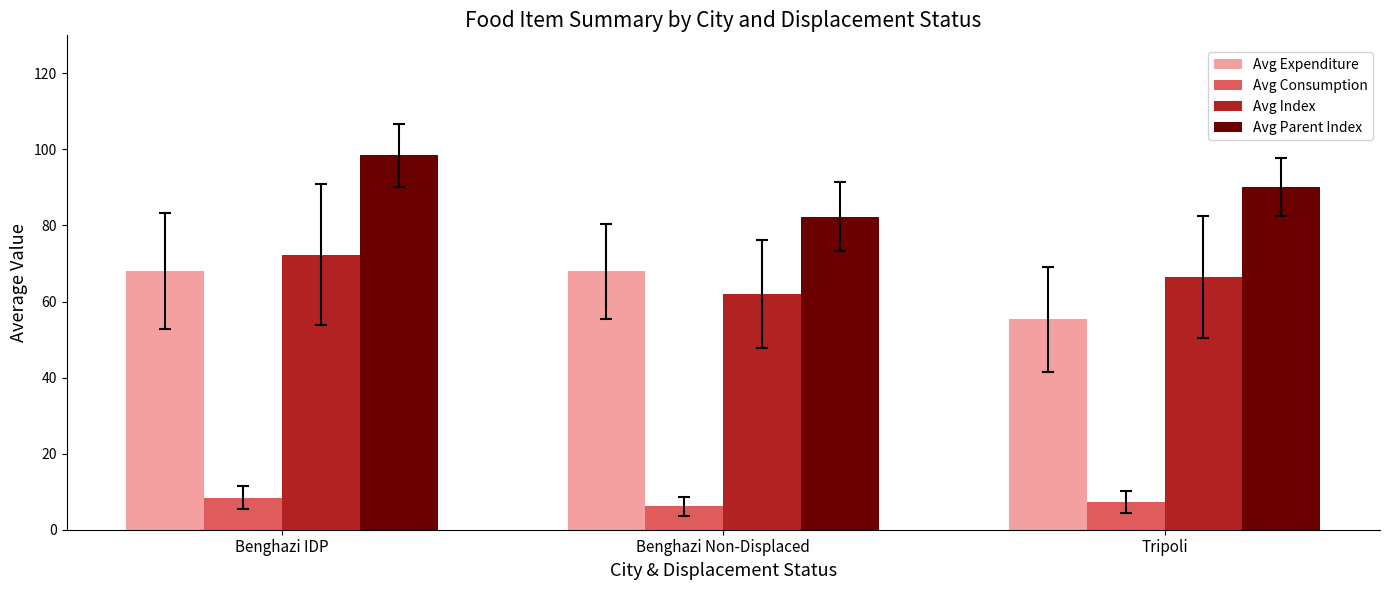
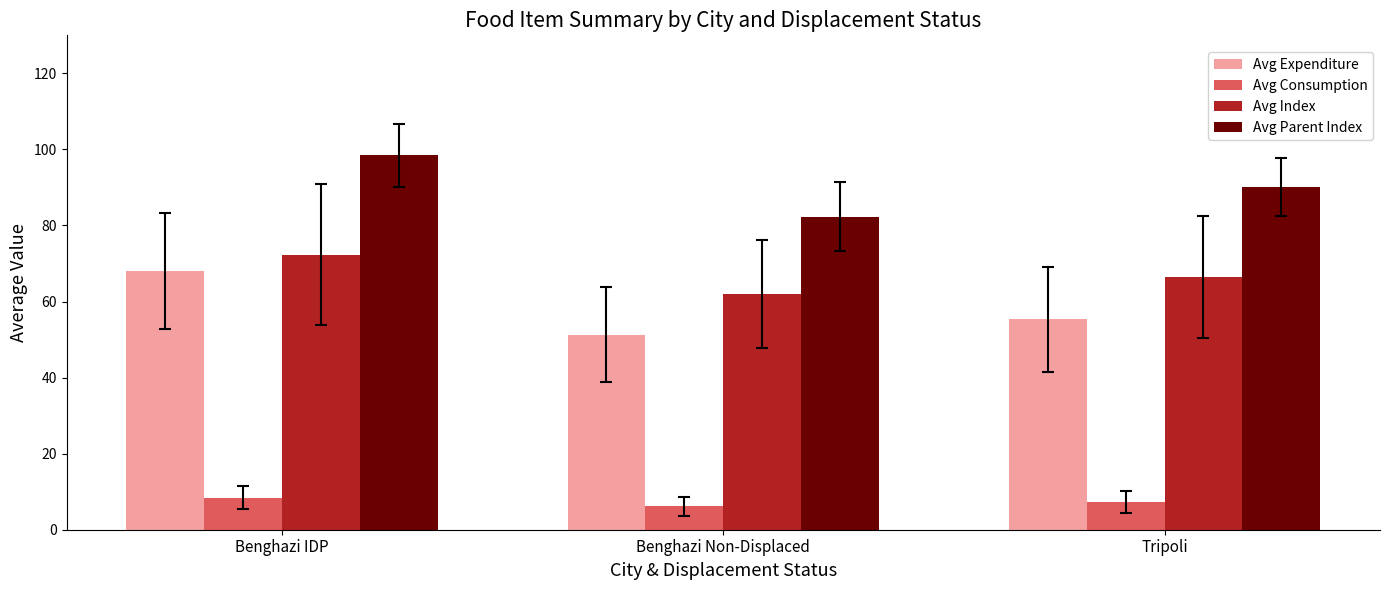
Avg Expenditure, Benghazi Non-Displaced: 68 -> 51
